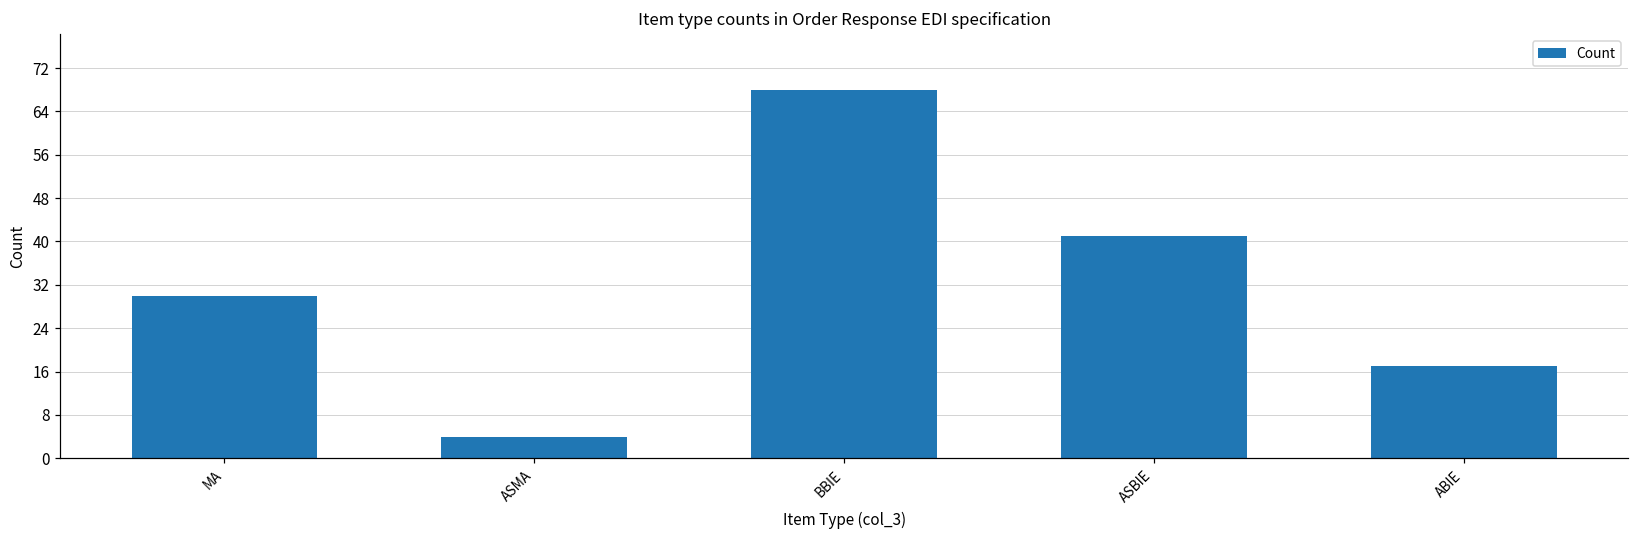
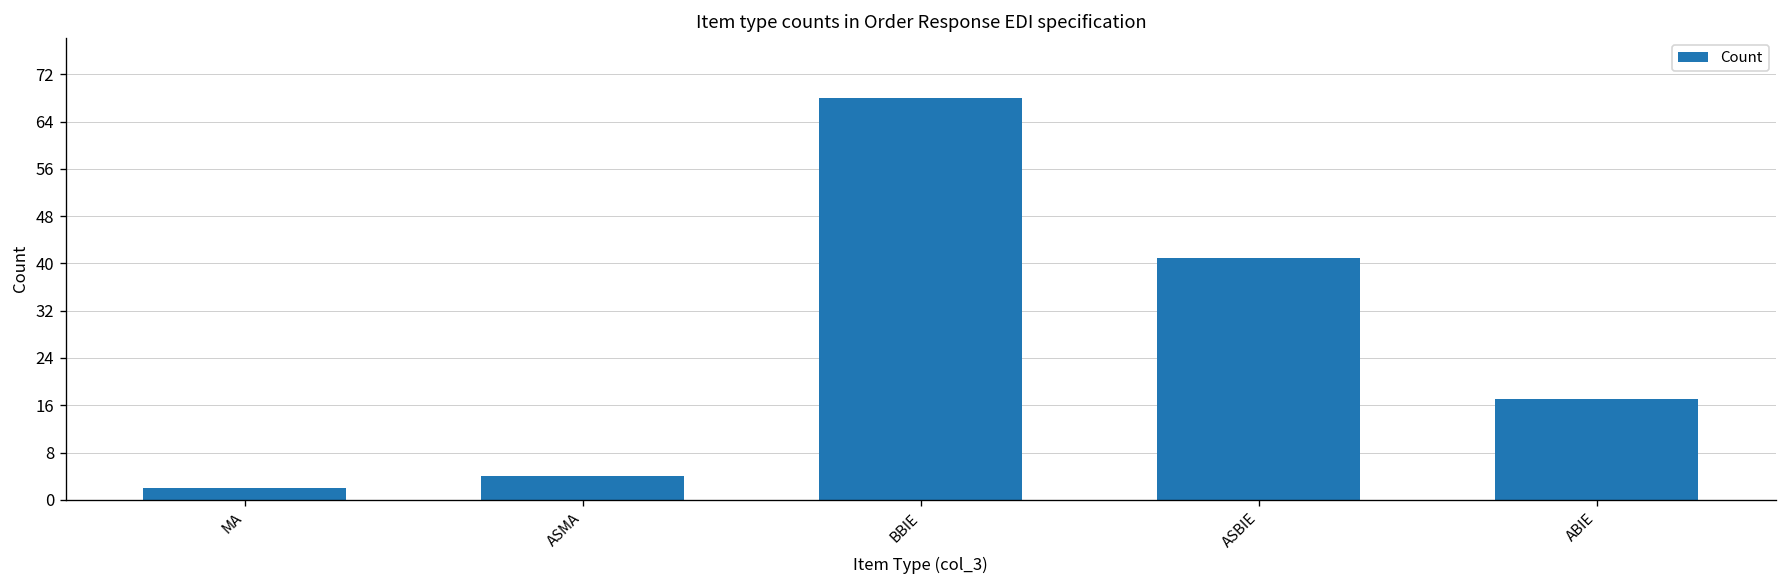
MA: 30 -> 2
